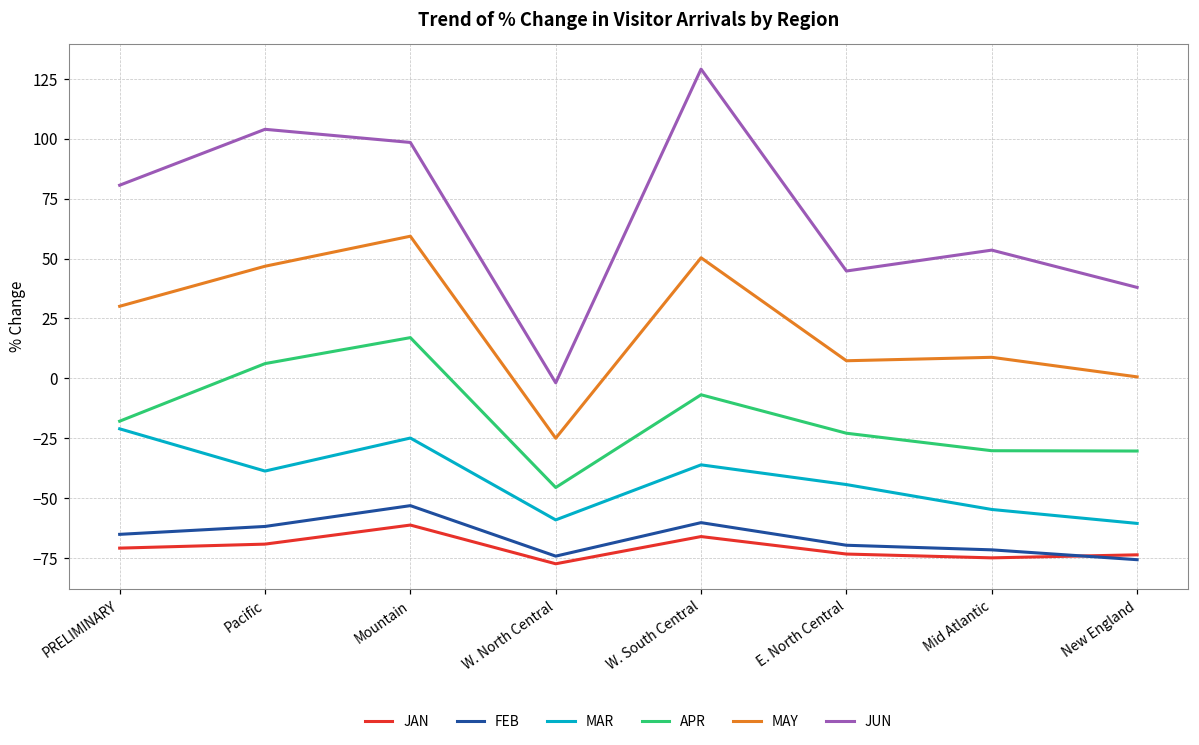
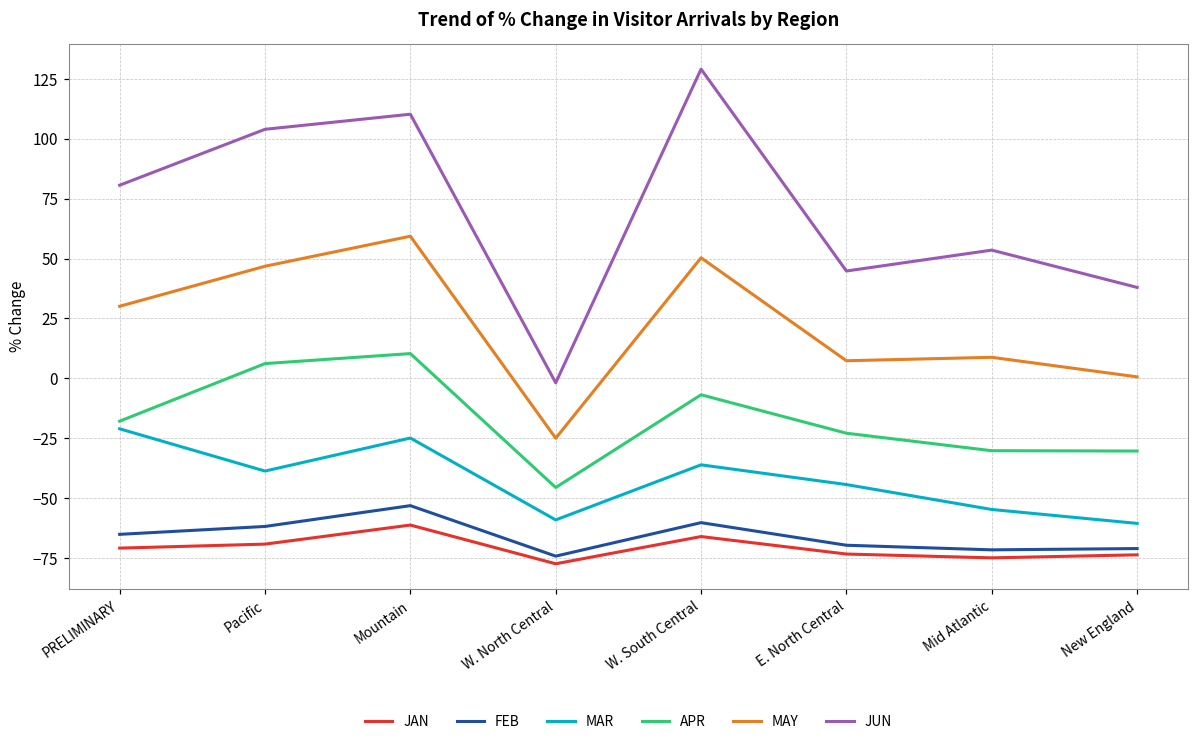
APR, Mountain: 17 -> 10
JUN, Mountain: 98 -> 110
FEB, New England: -76 -> -71
